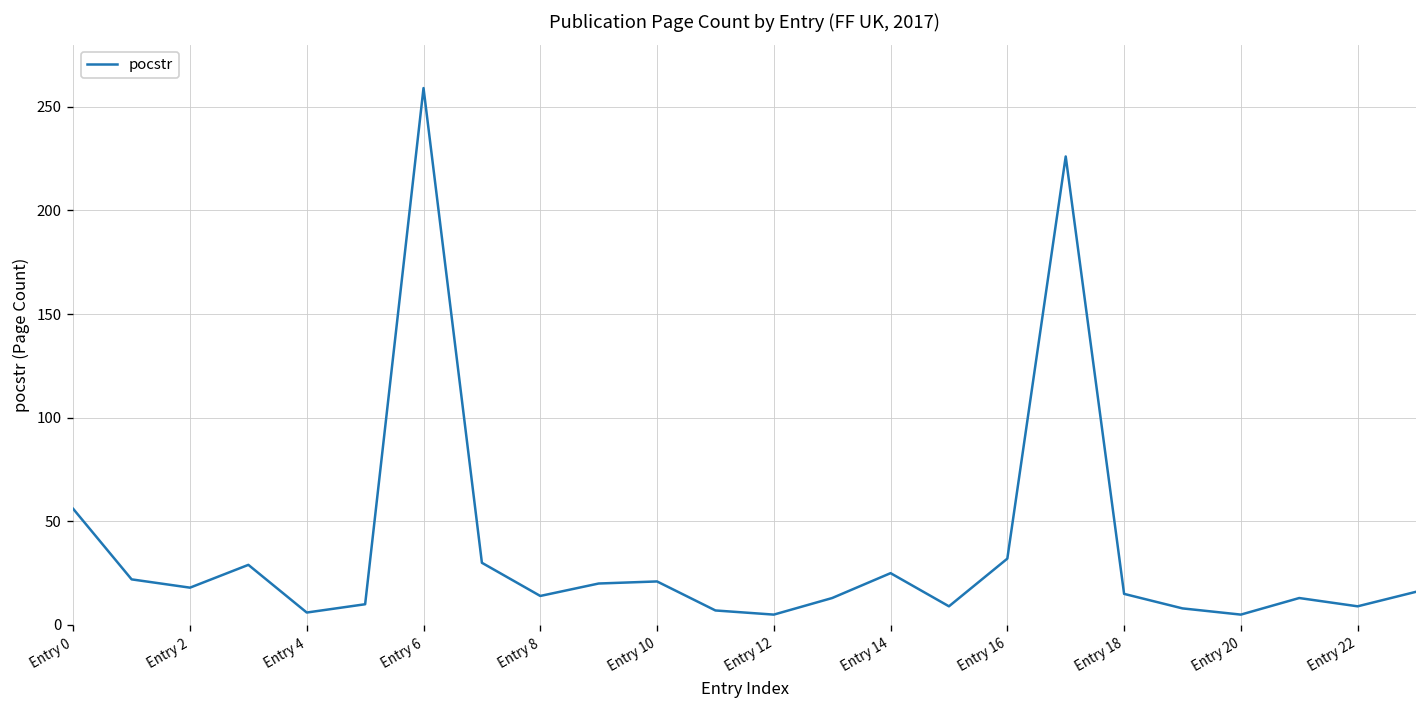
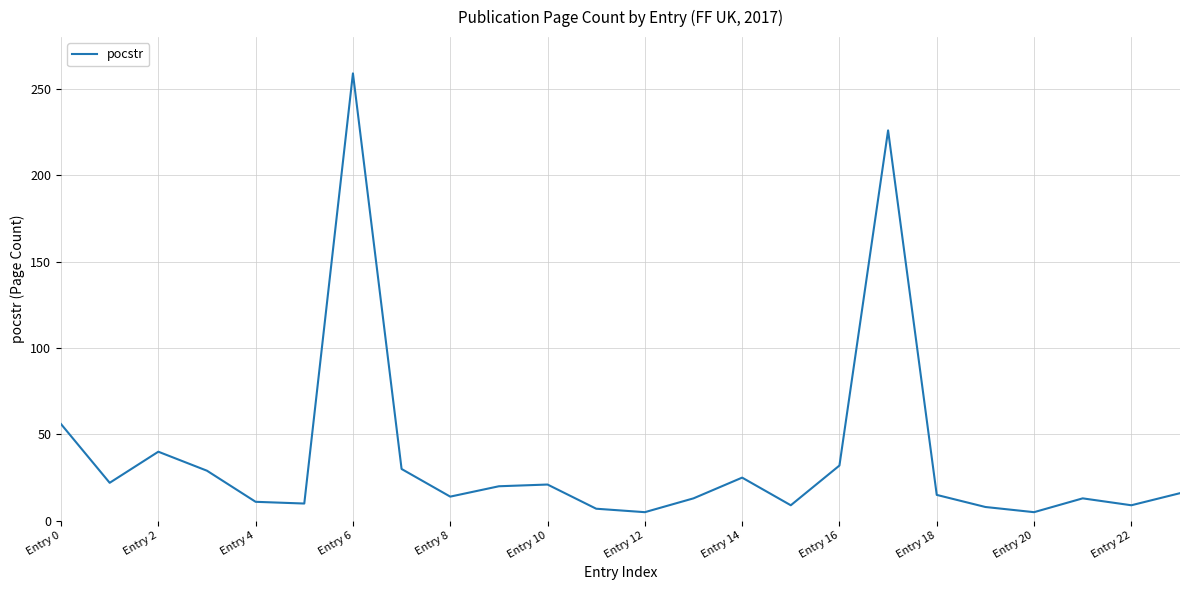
Entry 2: 18 -> 40
Entry 4: 6 -> 11
